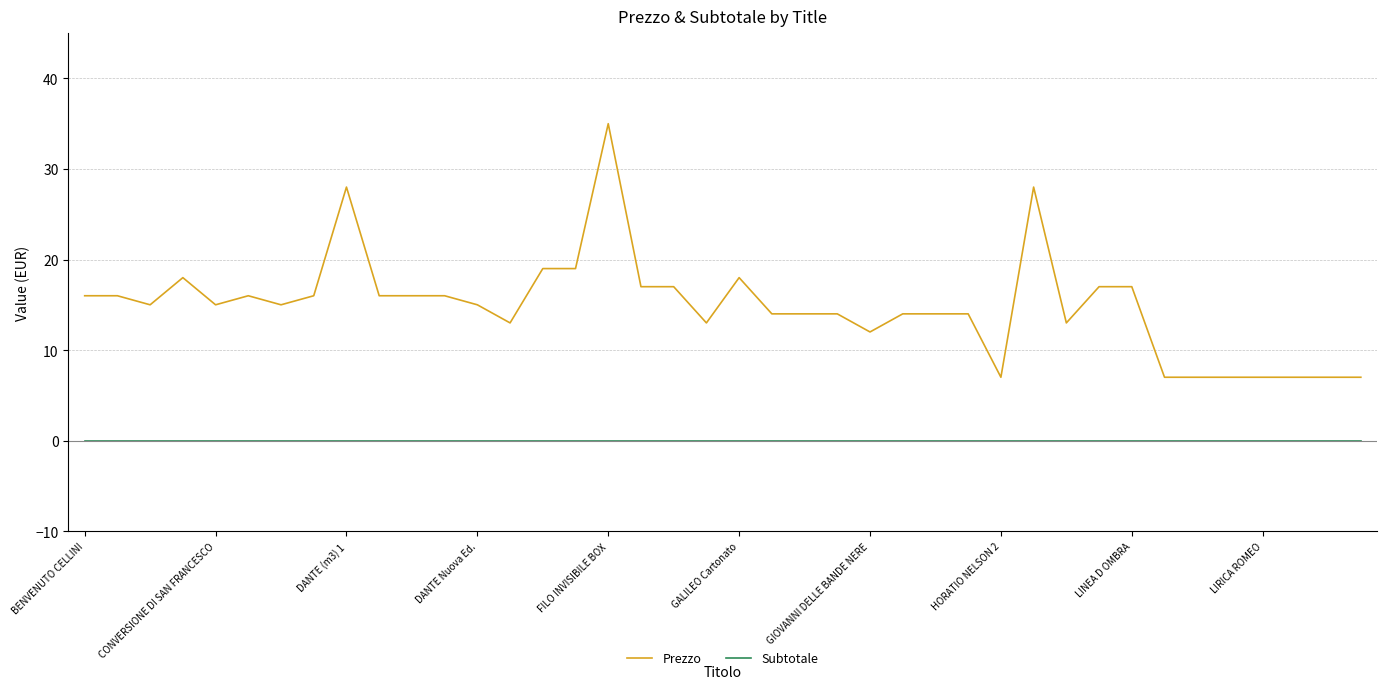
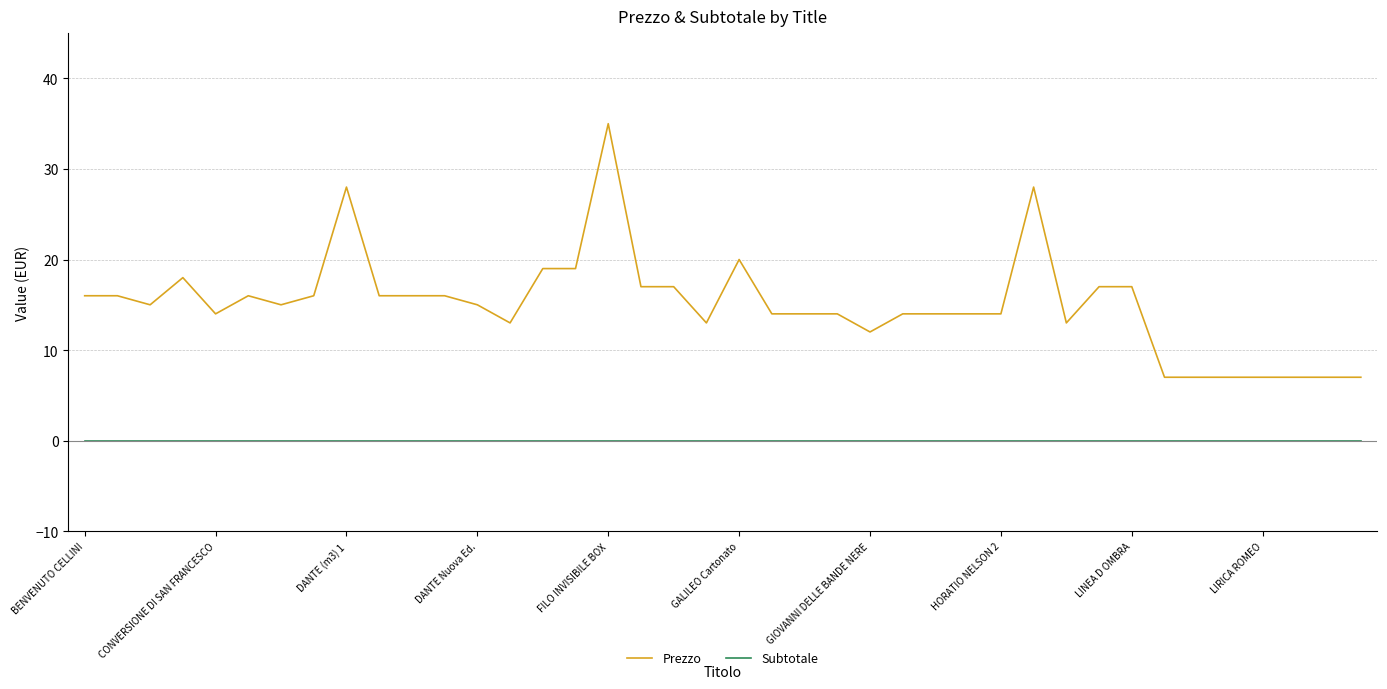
Prezzo, CONVERSIONE DI SAN FRANCESCO: 15 -> 14
Prezzo, GALILEO Cartonato: 18 -> 20
Prezzo, HORATIO NELSON 2: 7 -> 14
